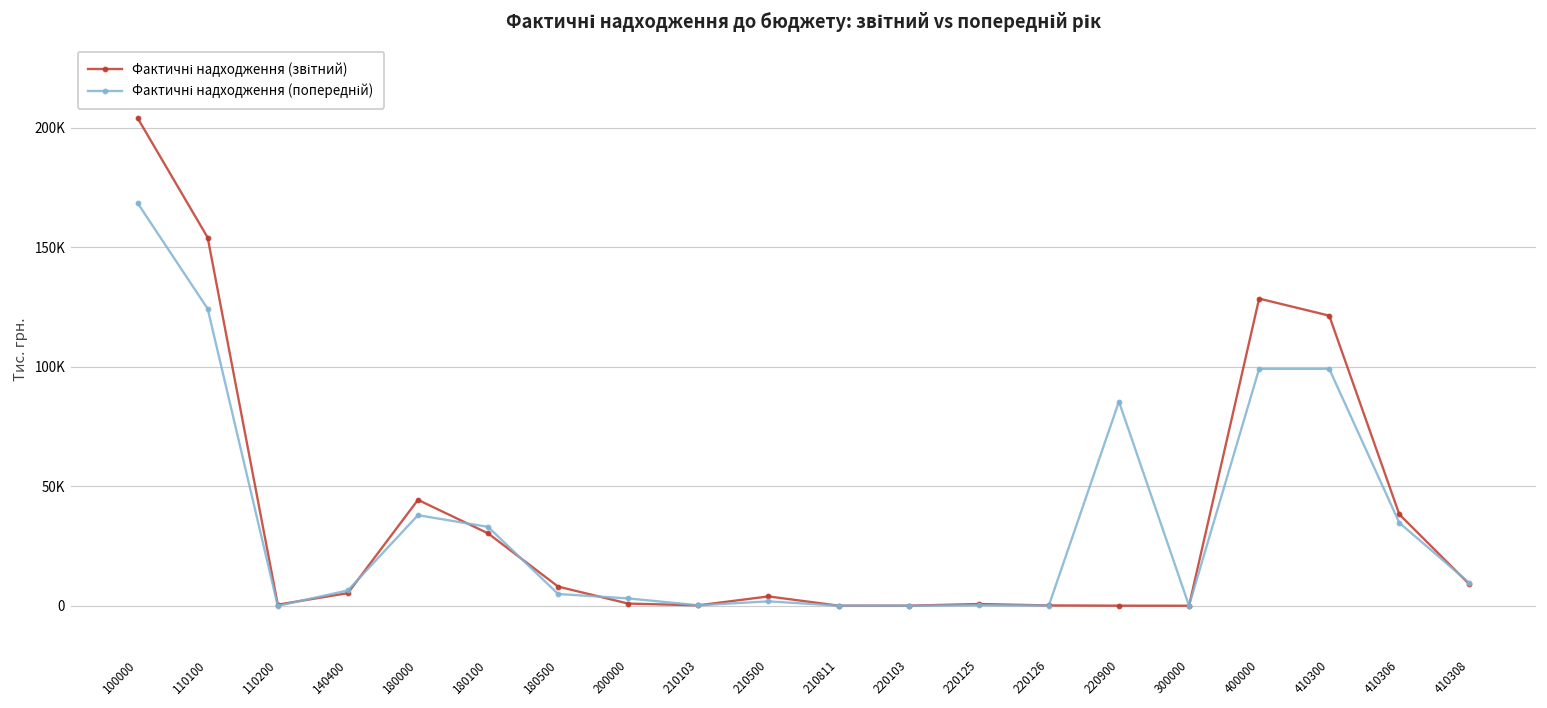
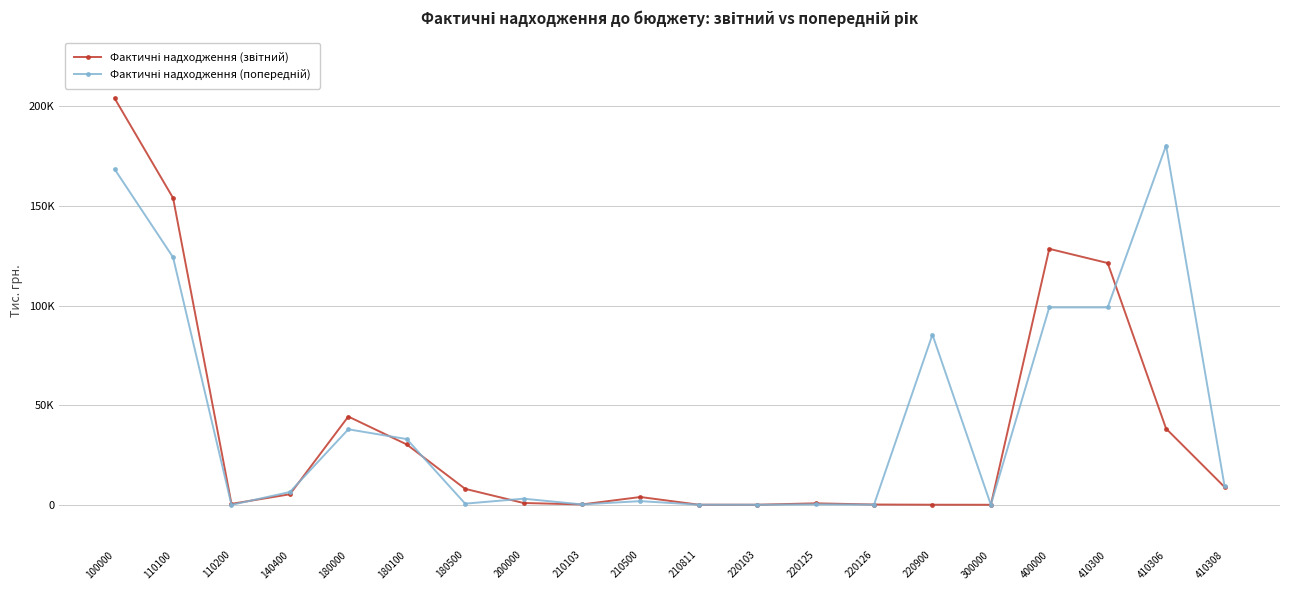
Фактичні надходження (попередній), 180500: 5000 -> 1000
Фактичні надходження (попередній), 410306: 35000 -> 180000
